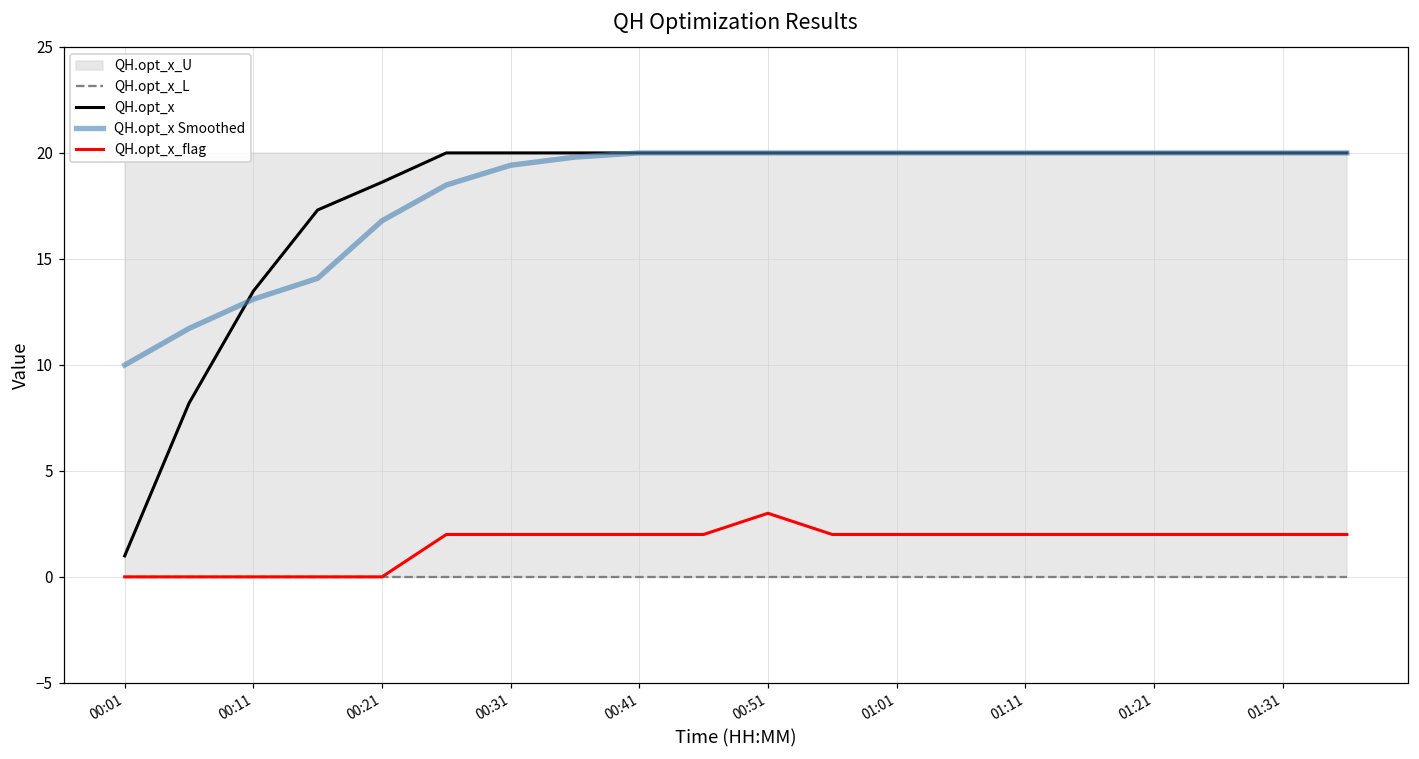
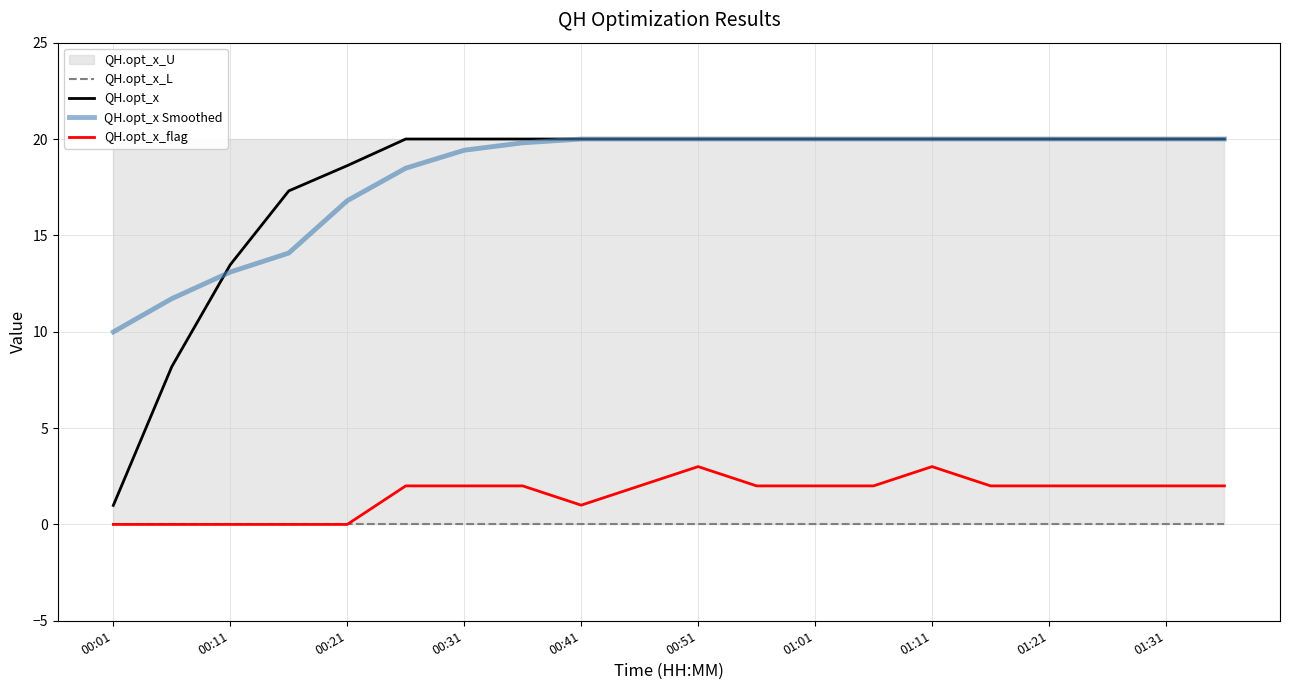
QH.opt_x_flag, 00:41: 2 -> 1
QH.opt_x_flag, 01:11: 2 -> 3
